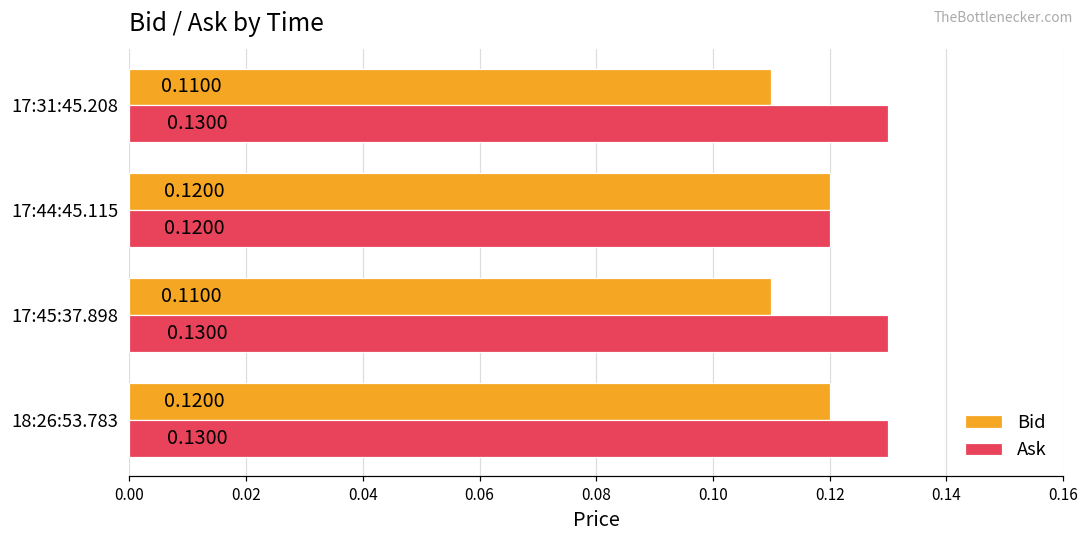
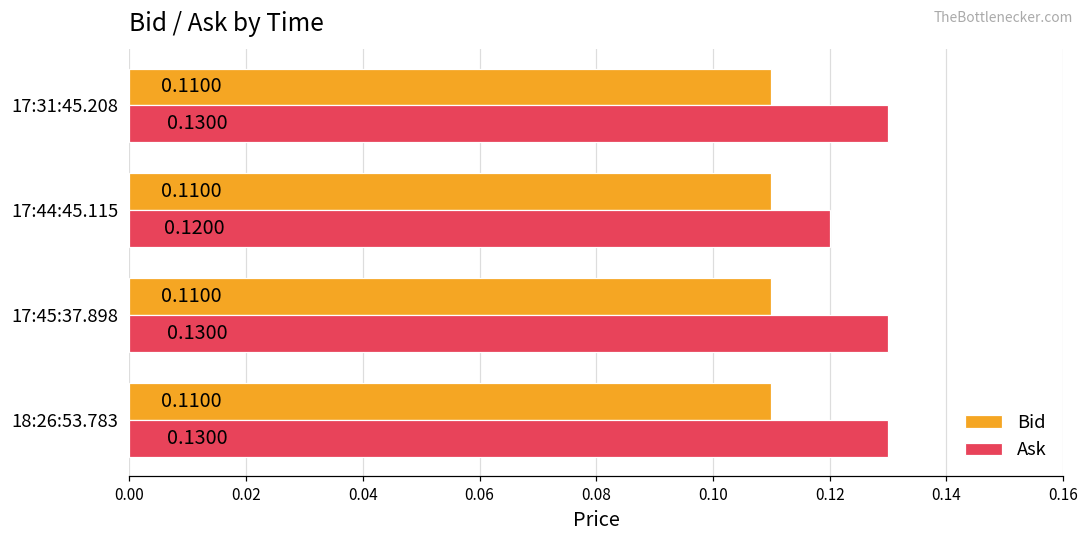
Bid, 17:44:45.115: 0.1200 -> 0.1100
Bid, 18:26:53.783: 0.1200 -> 0.1100
